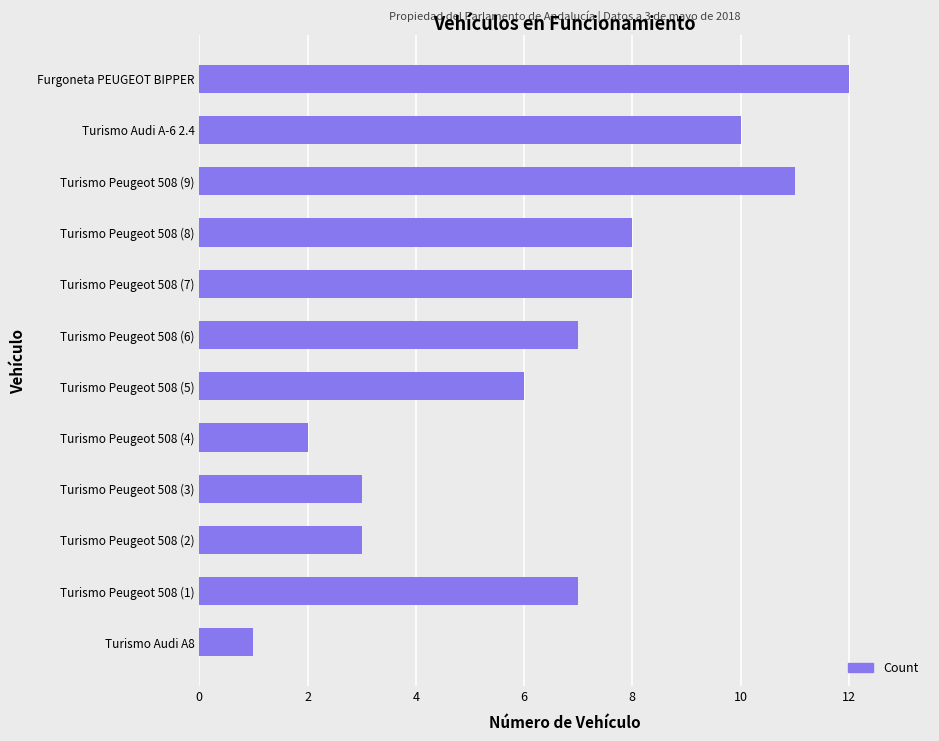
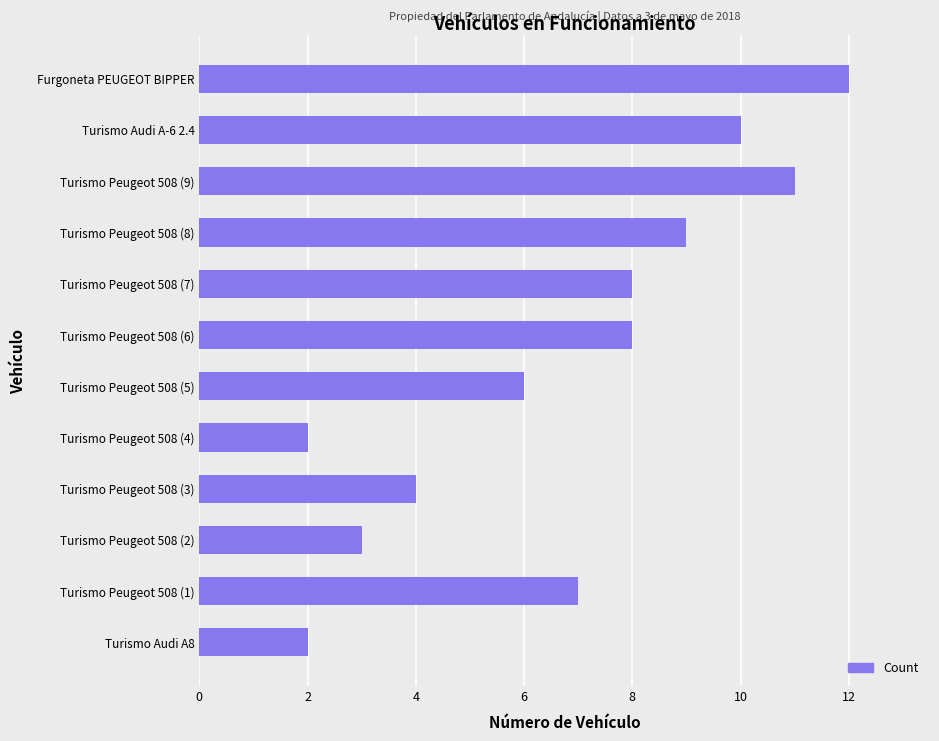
Turismo Peugeot 508 (8): 8 -> 9
Turismo Peugeot 508 (6): 7 -> 8
Turismo Peugeot 508 (3): 3 -> 4
Turismo Audi A8: 1 -> 2
